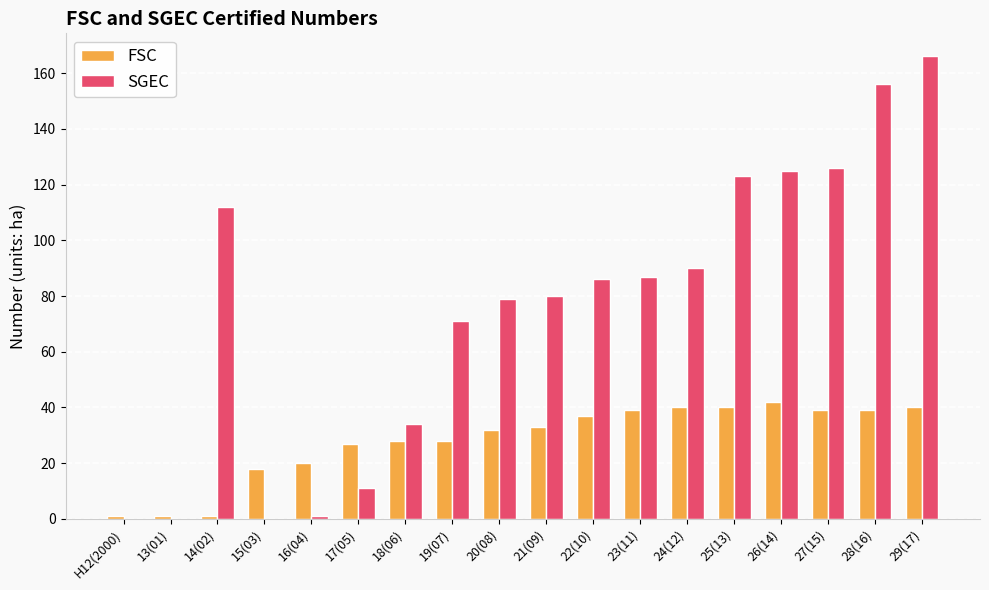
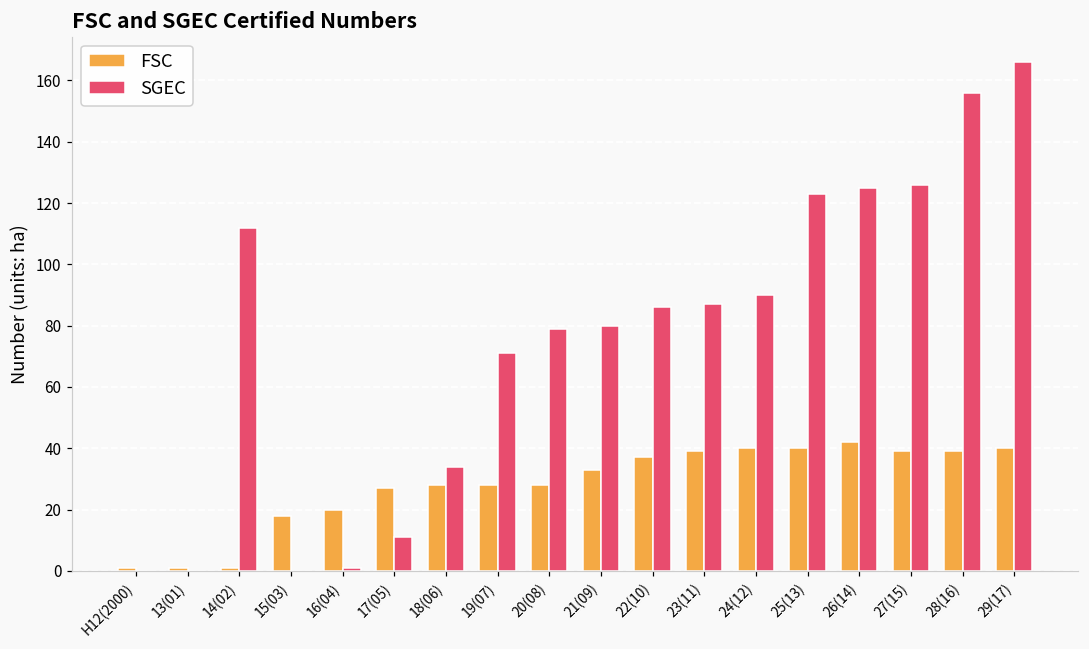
FSC, 20(08): 32 -> 28
